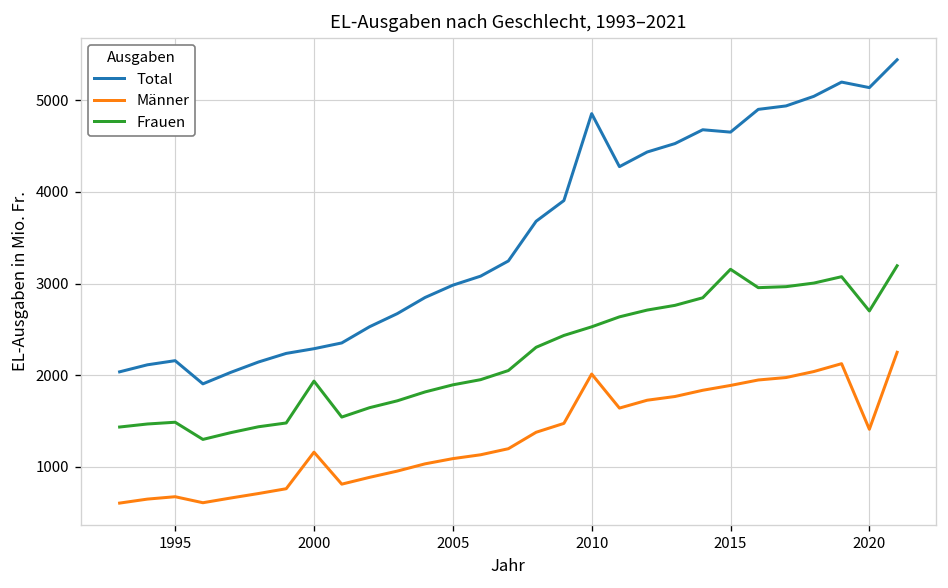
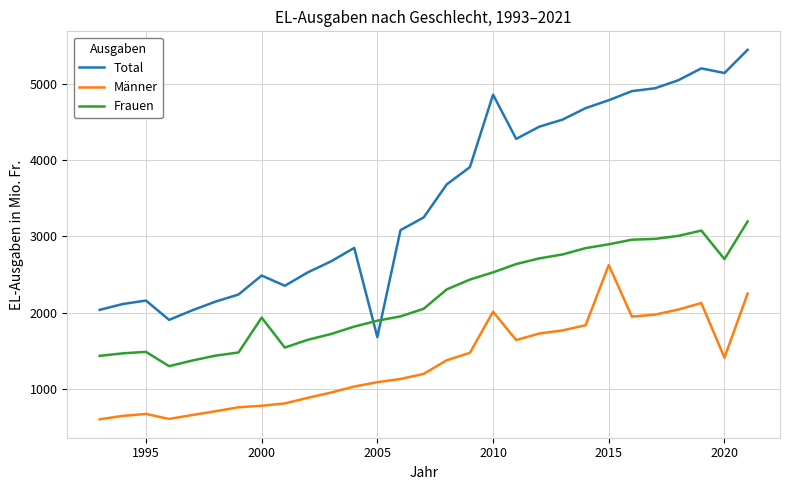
Total, 2000: 2300 -> 2500
Männer, 2000: 1200 -> 800
Total, 2005: 3000 -> 1700
Total, 2015: 4700 -> 4800
Männer, 2015: 1900 -> 2600
Frauen, 2015: 3200 -> 2900
